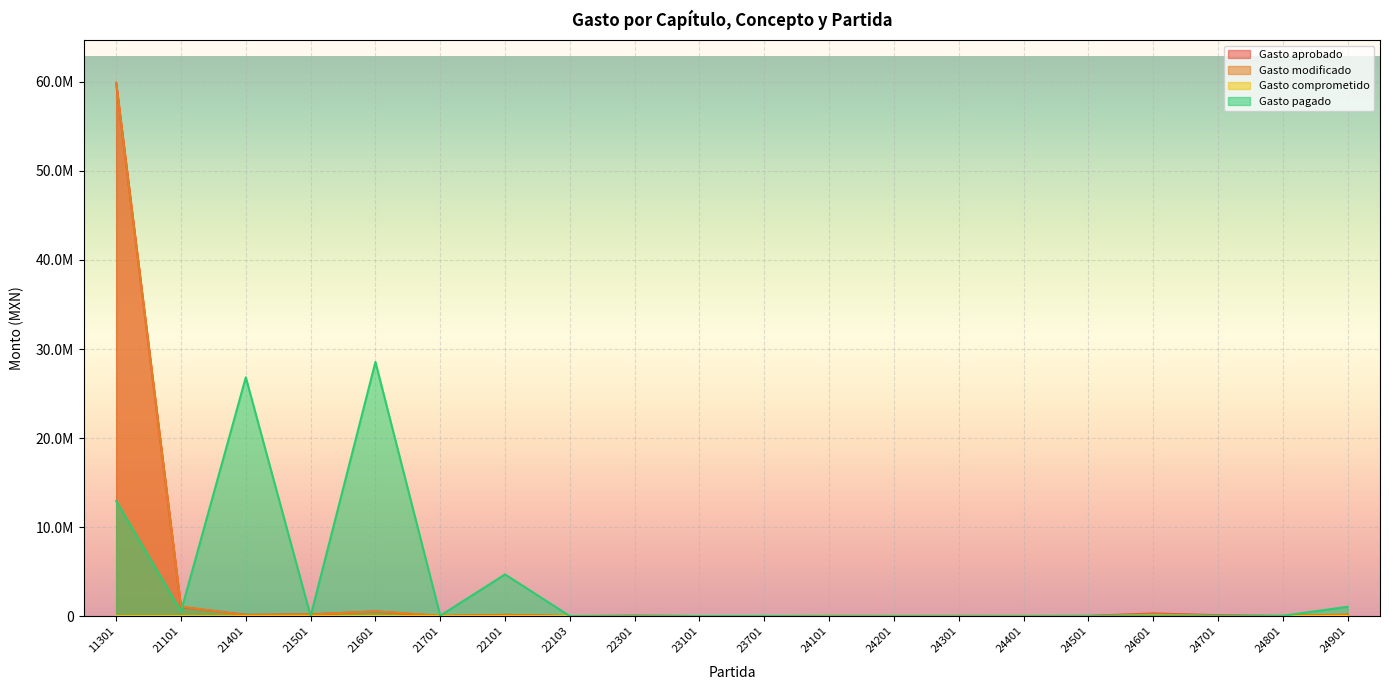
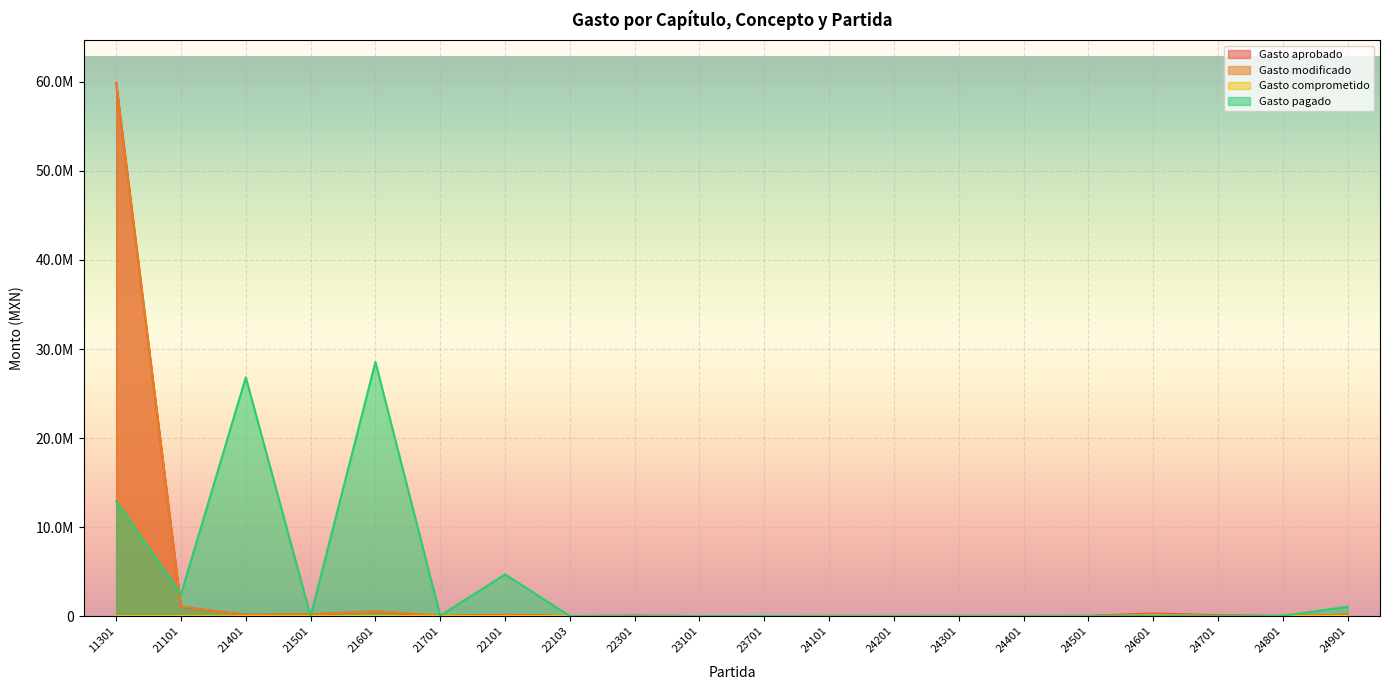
Gasto pagado, 21101: 1000000 -> 2000000
